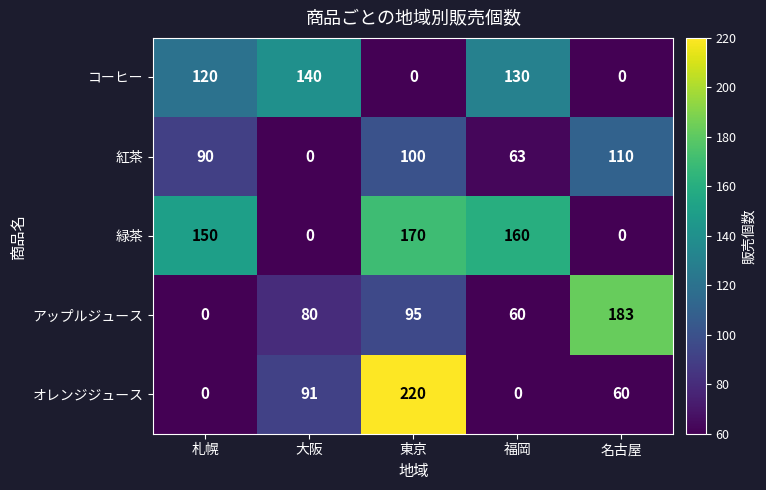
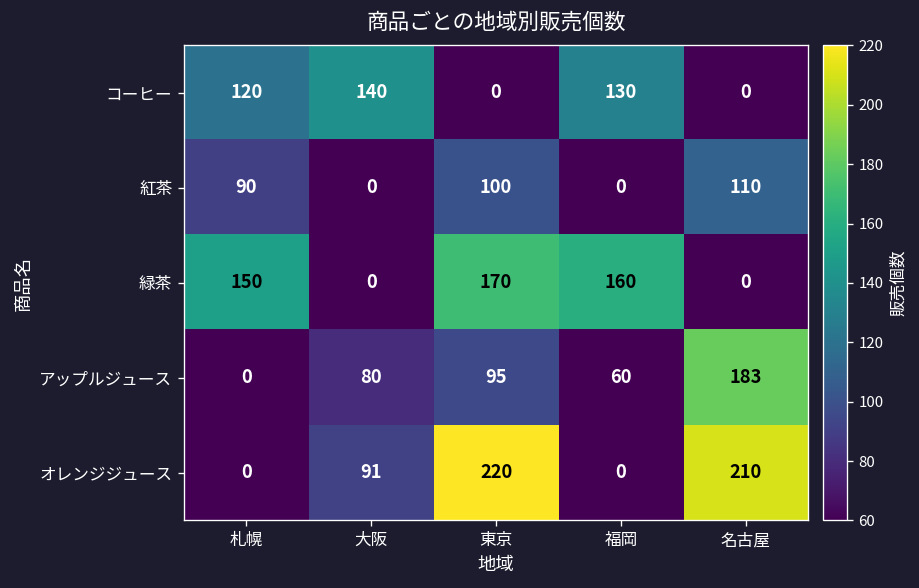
紅茶, 福岡: 63 -> 0
オレンジジュース, 名古屋: 60 -> 210
